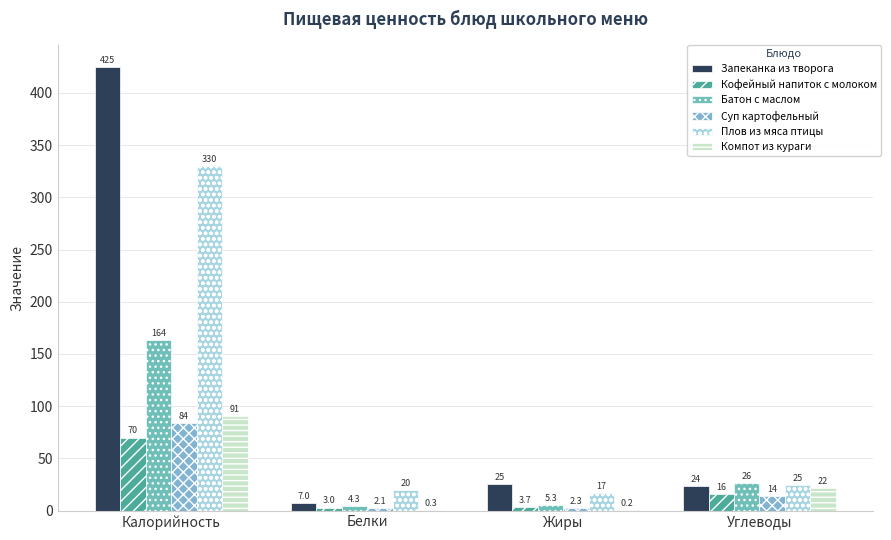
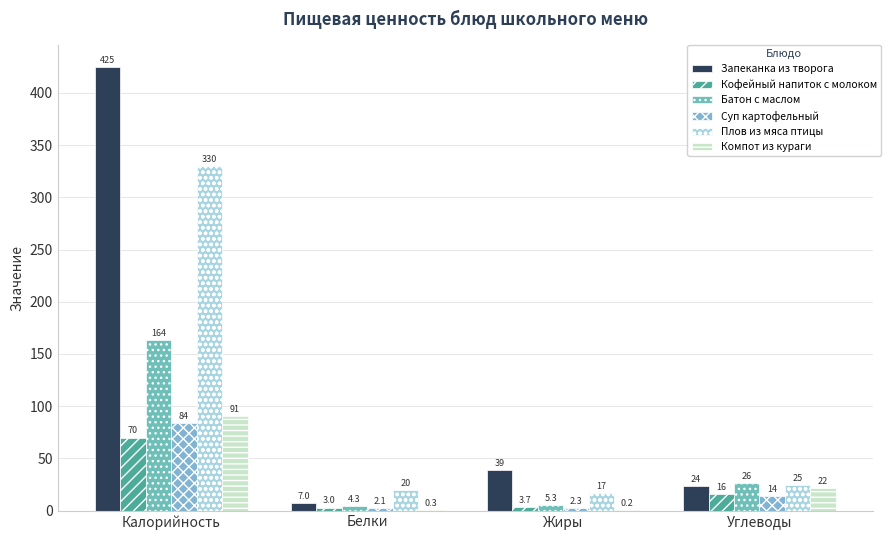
Запеканка из творога, Жиры: 25 -> 39
